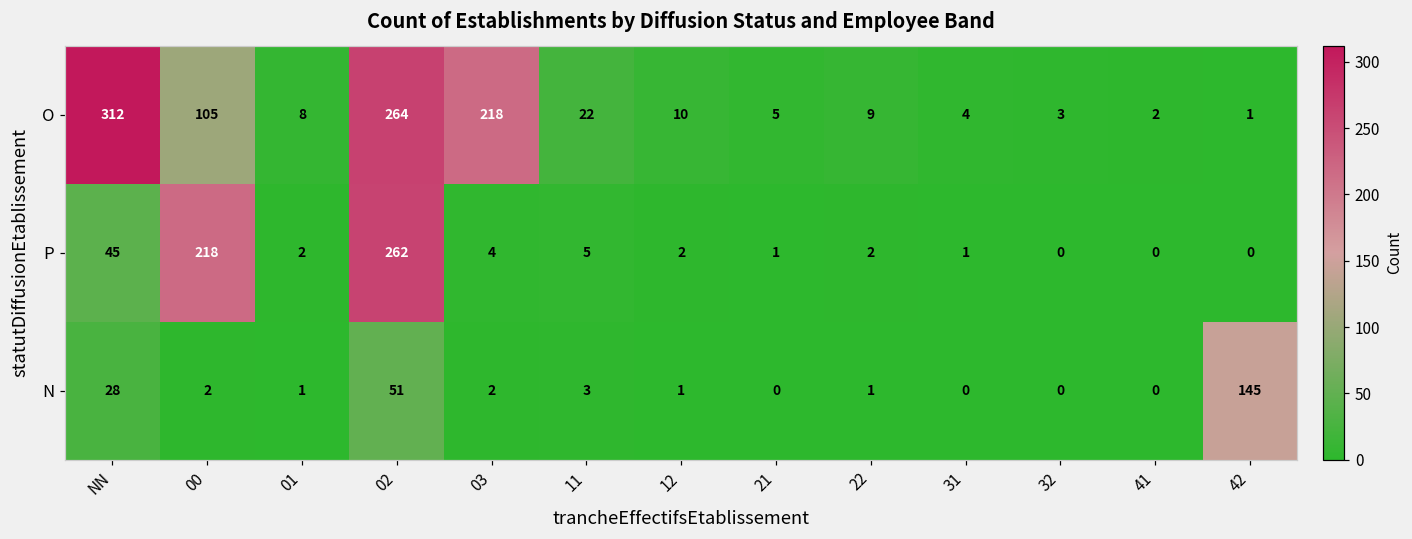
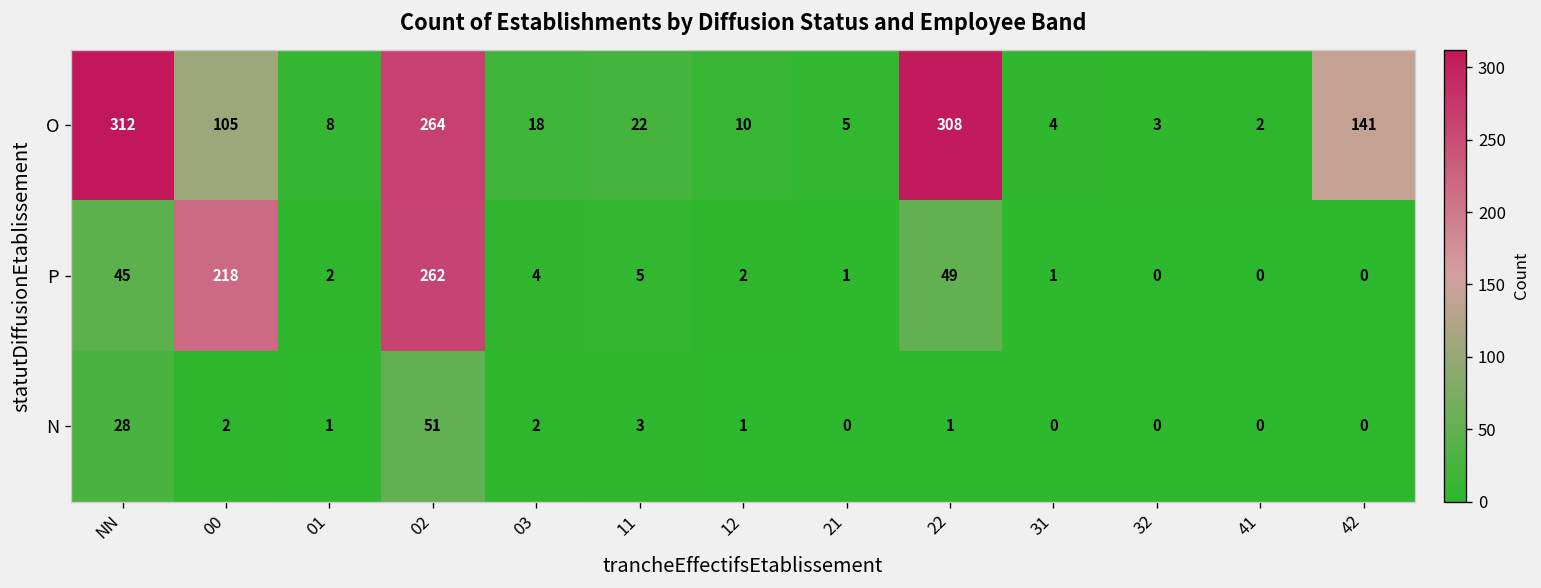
O, 03: 218 -> 18
O, 22: 9 -> 308
O, 42: 1 -> 141
P, 22: 2 -> 49
N, 42: 145 -> 0
